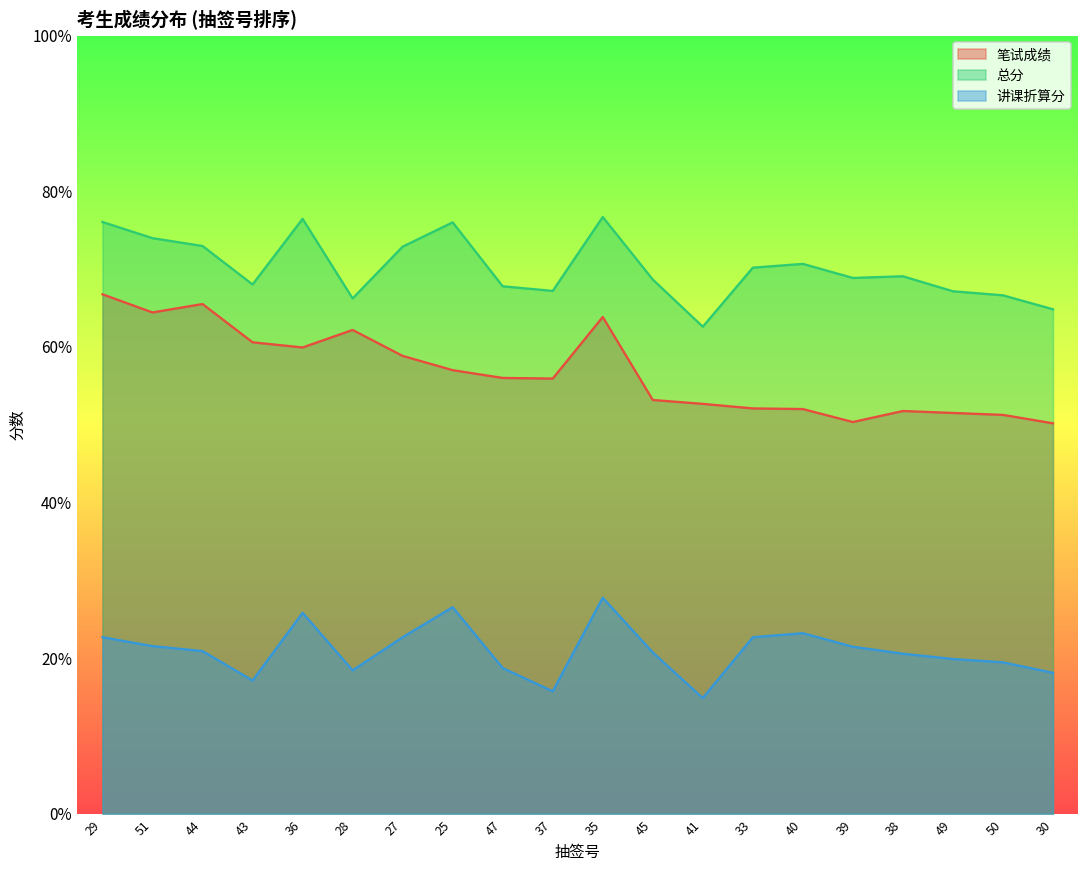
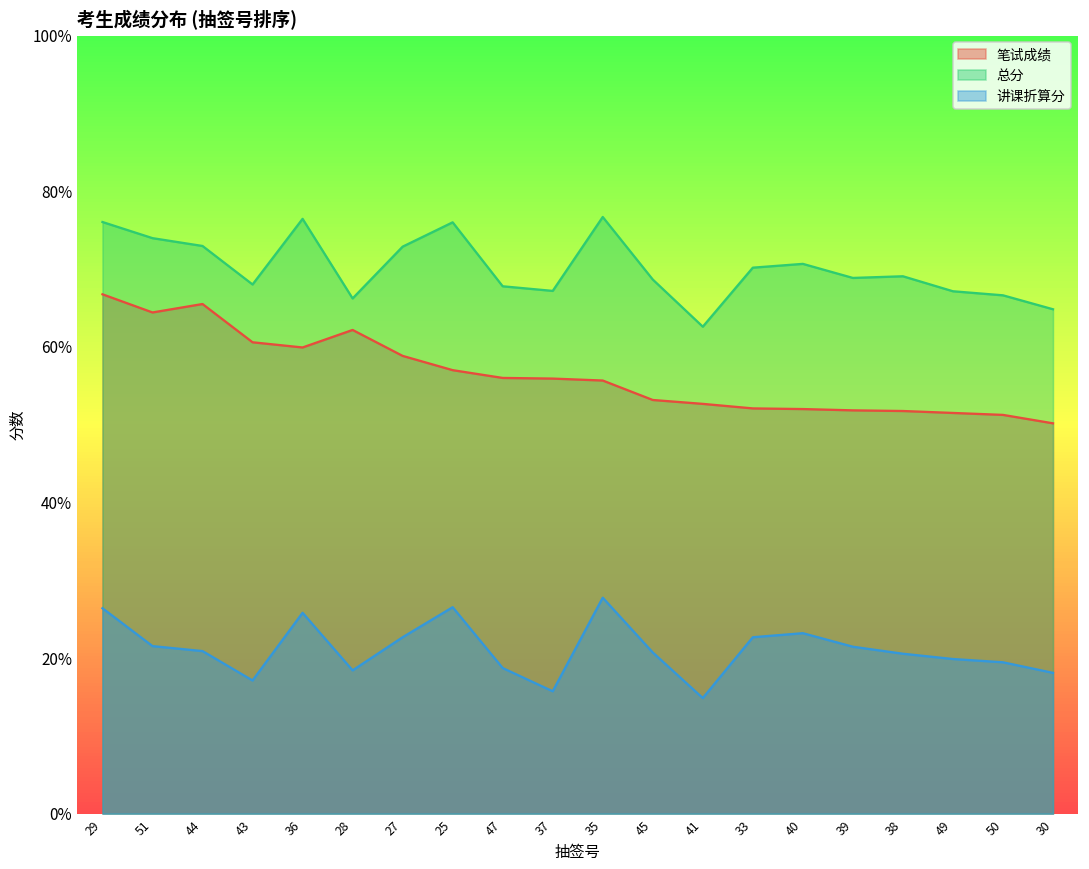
讲课折算分, 29: 23% -> 26%
笔试成绩, 35: 64% -> 56%
笔试成绩, 39: 50% -> 52%
